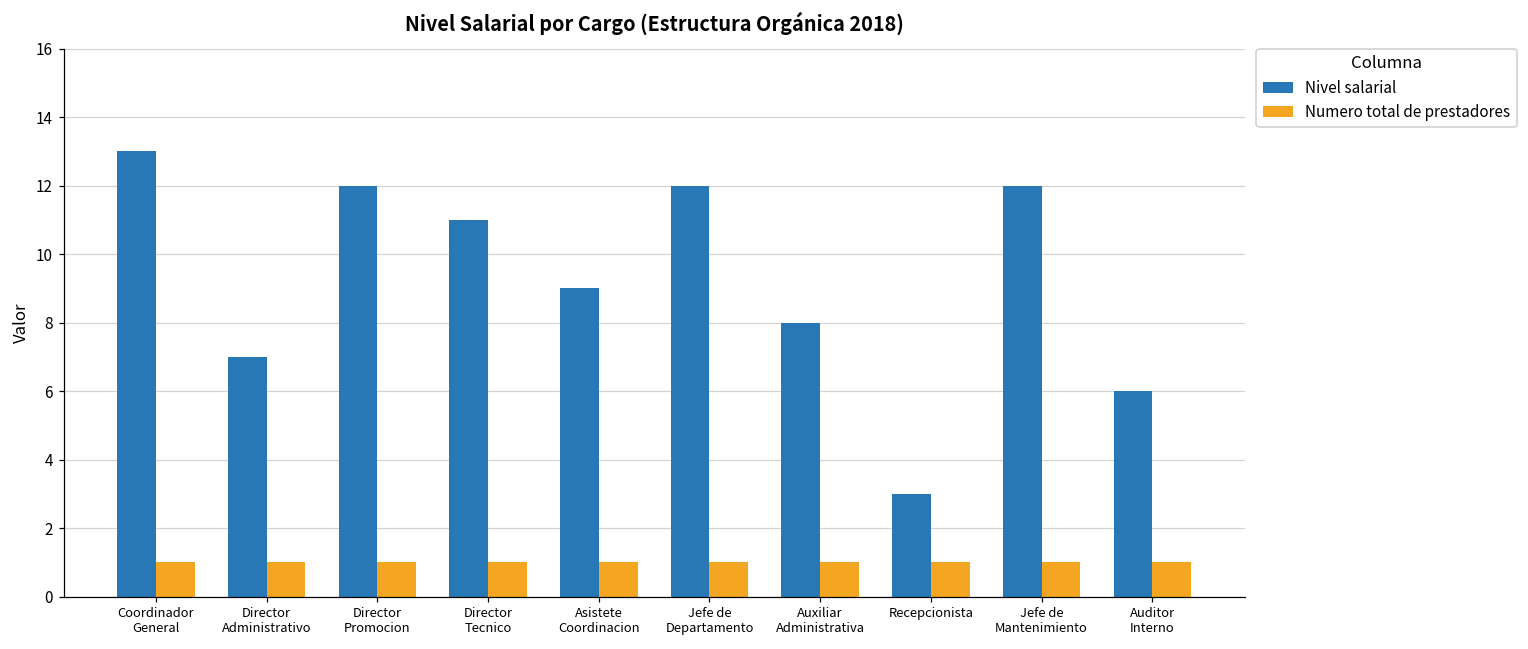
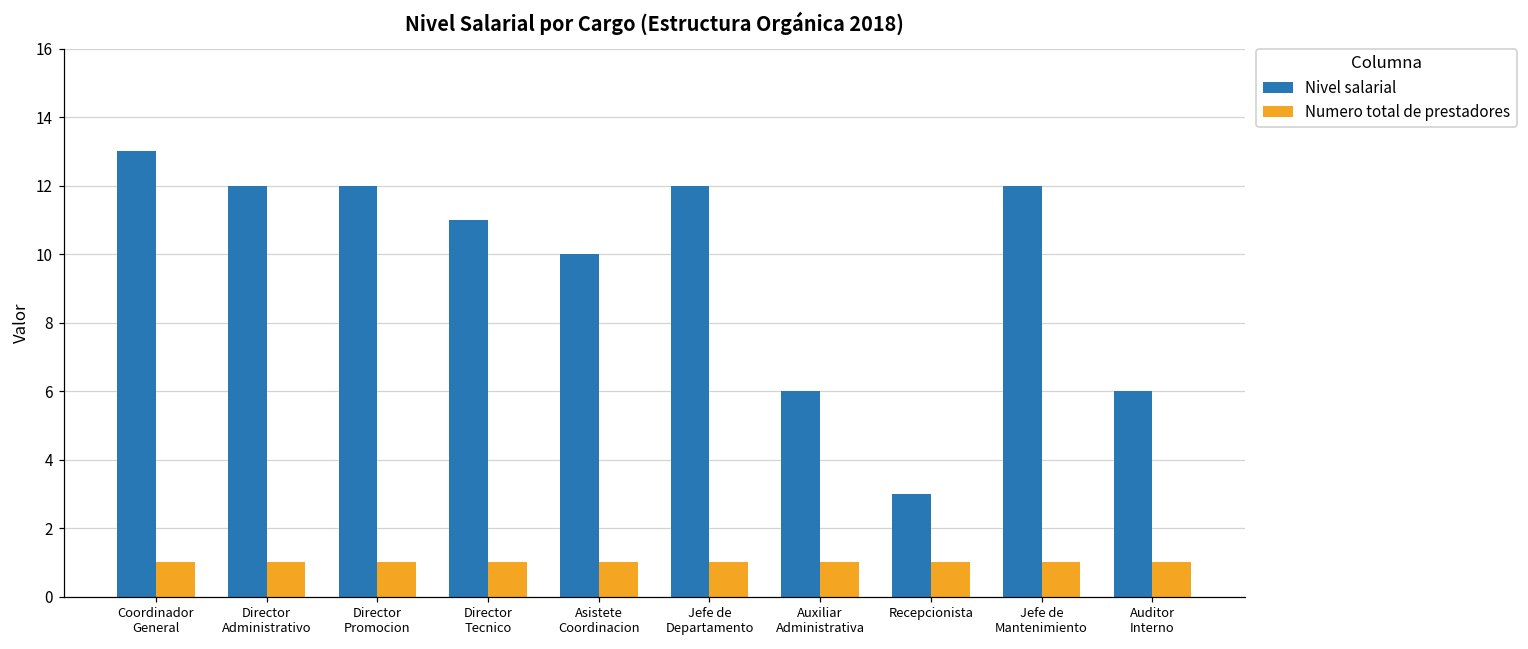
Nivel salarial, Director Administrativo: 7 -> 12
Nivel salarial, Asistete Coordinacion: 9 -> 10
Nivel salarial, Auxiliar Administrativa: 8 -> 6
